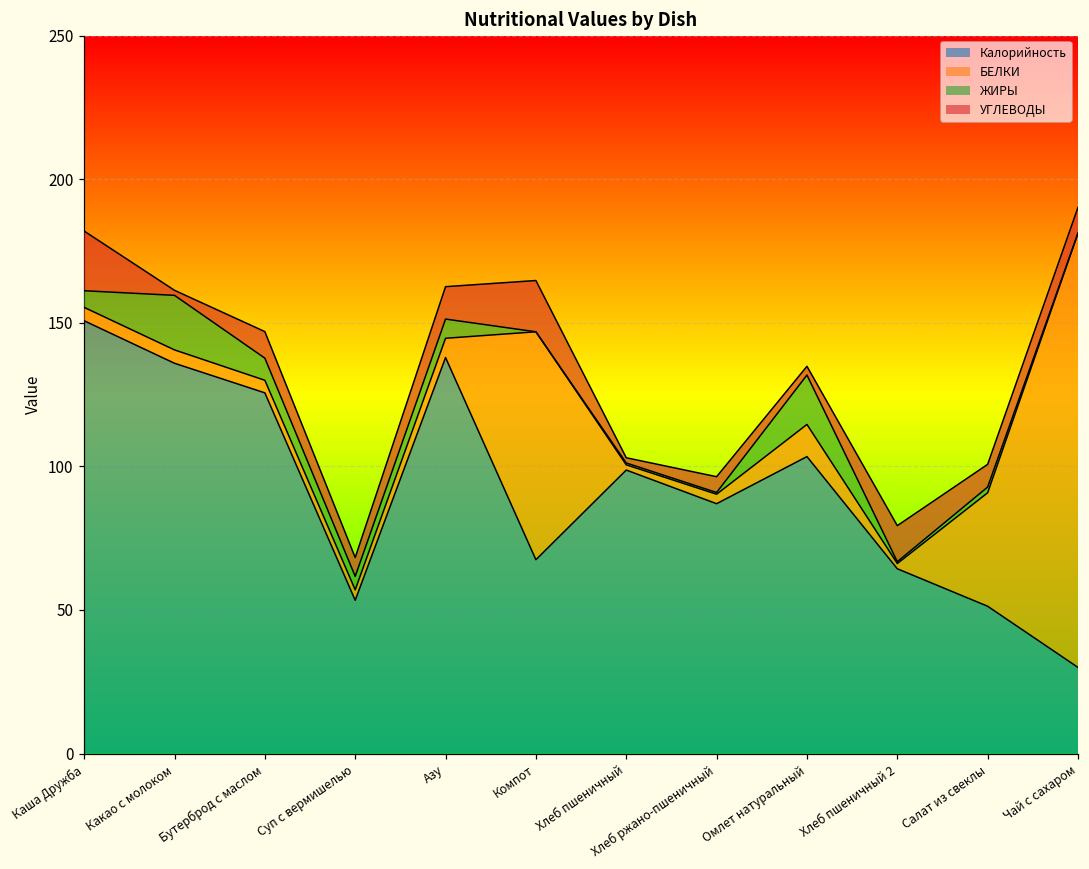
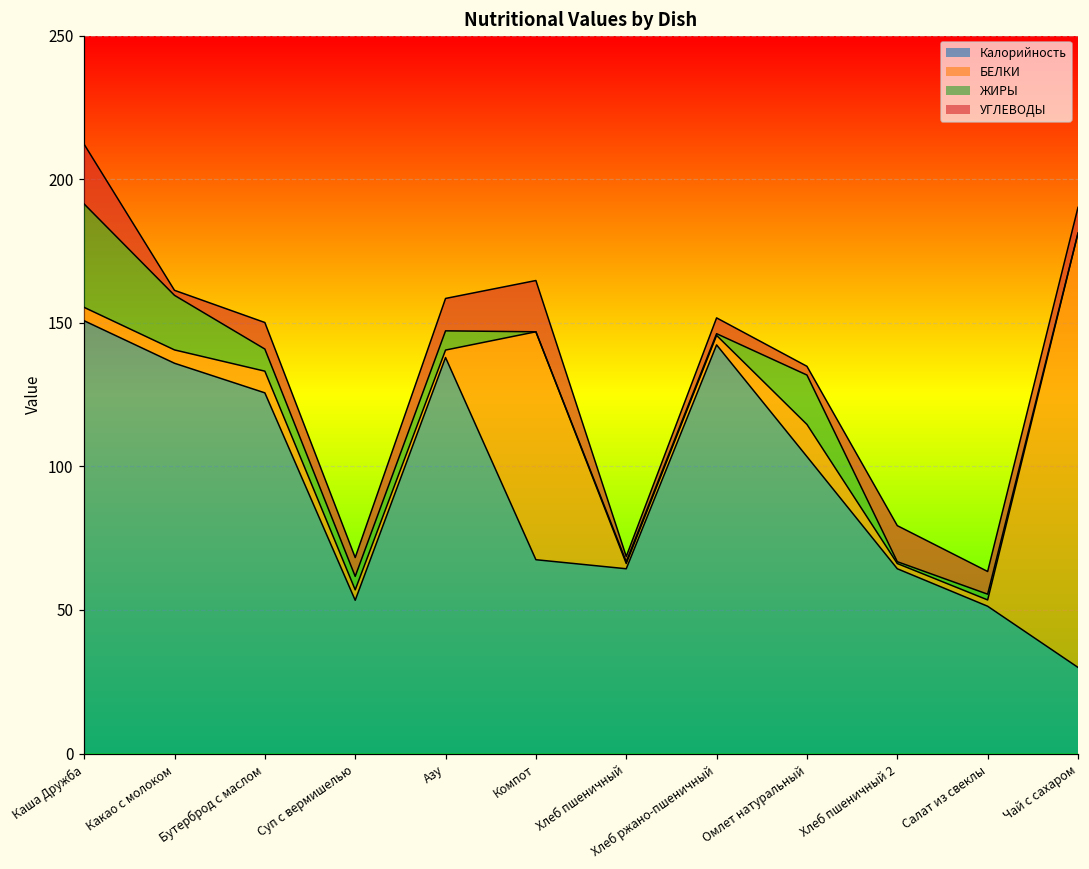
ЖИРЫ, Каша Дружба: 6 -> 36
БЕЛКИ, Бутерброд с маслом: 4 -> 8
БЕЛКИ, Азу: 7 -> 3
Калорийность, Хлеб пшеничный: 99 -> 64
Калорийность, Хлеб ржано-пшеничный: 87 -> 142
БЕЛКИ, Салат из свеклы: 40 -> 2
